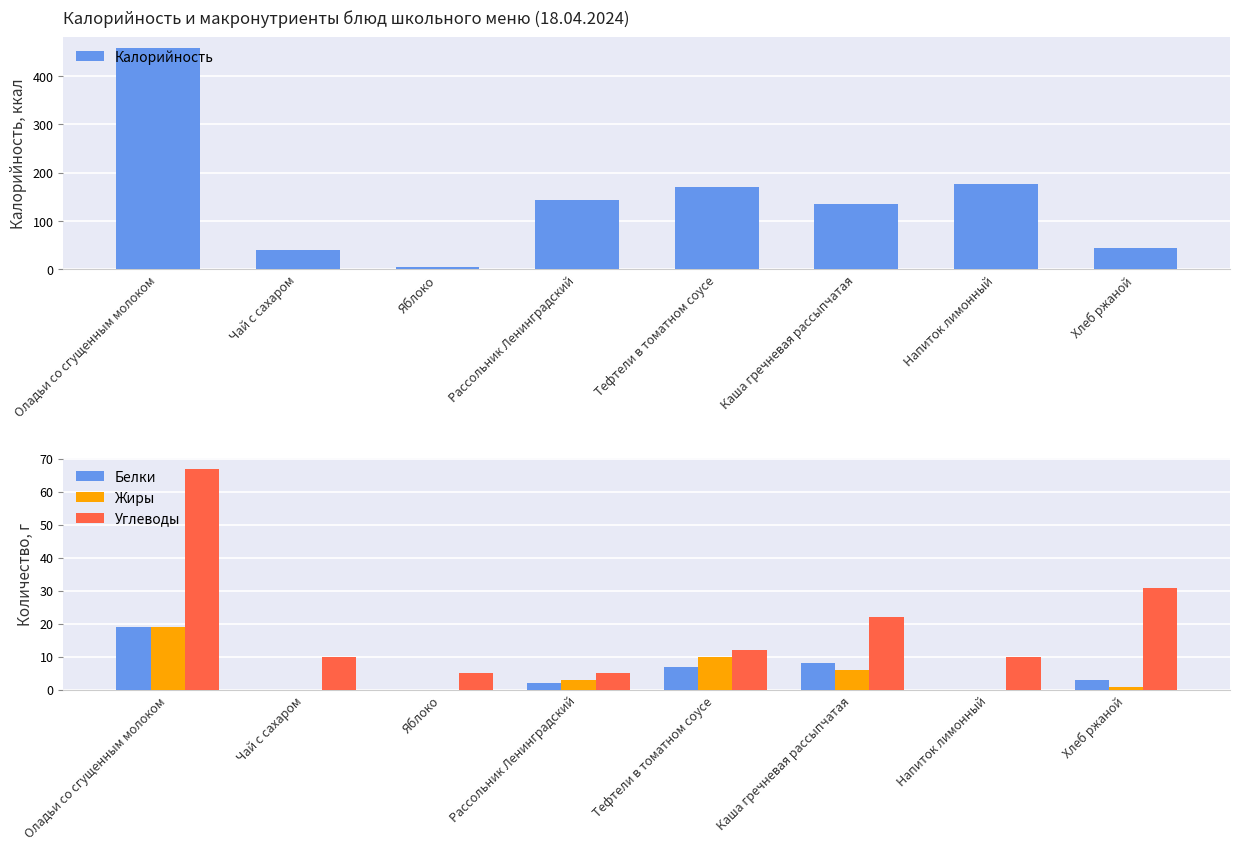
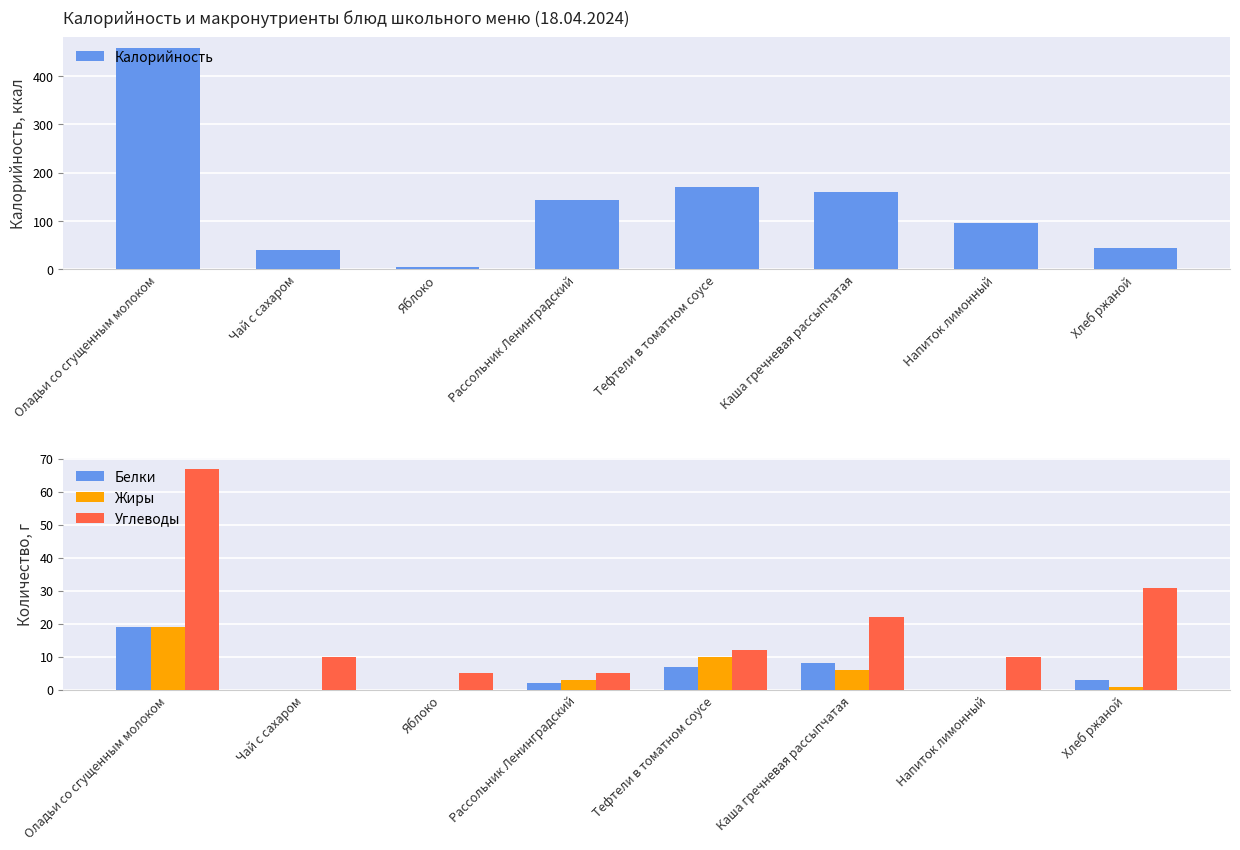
Калорийность и макронутриенты блюд школьного меню (18.04.2024), Каша гречневая рассыпчатая: 140 -> 160
Калорийность и макронутриенты блюд школьного меню (18.04.2024), Напиток лимонный: 180 -> 100
